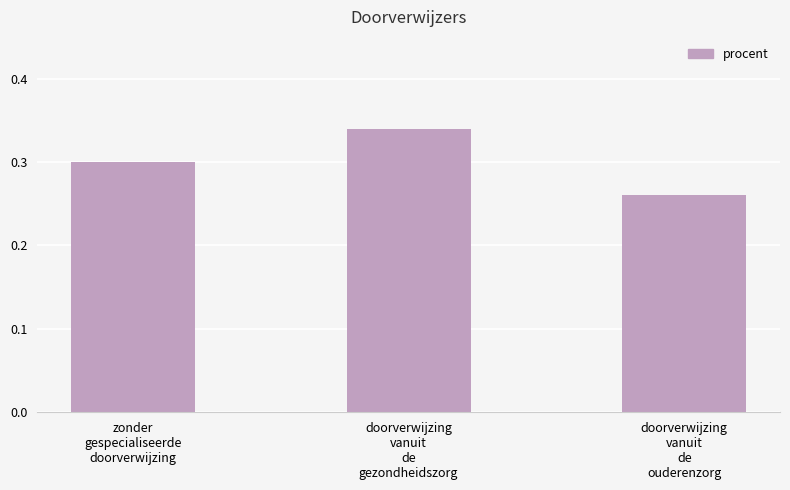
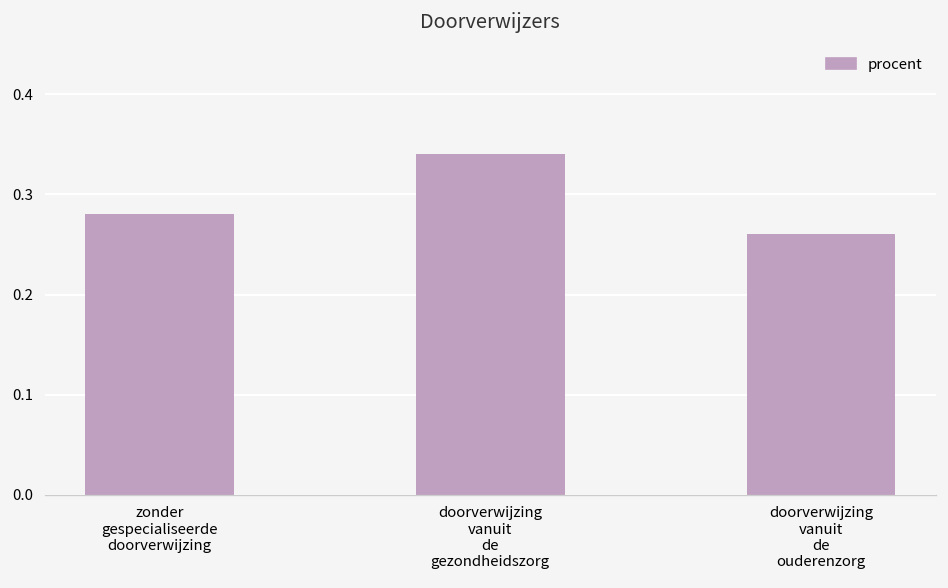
zonder gespecialiseerde doorverwijzing: 0.30 -> 0.28
